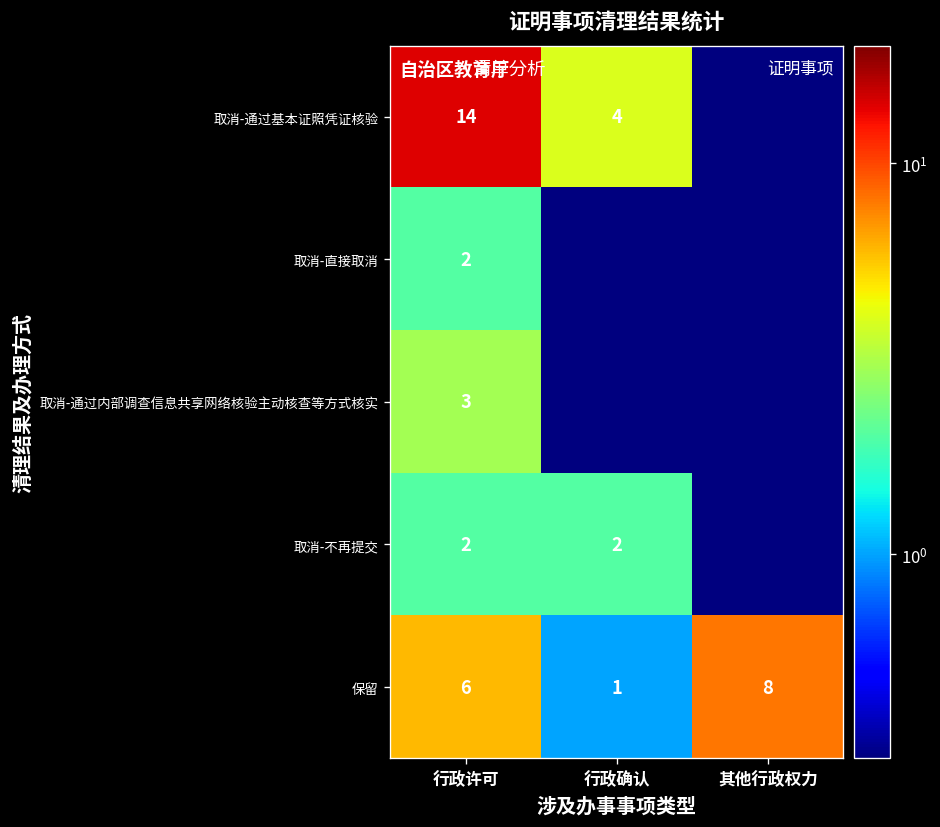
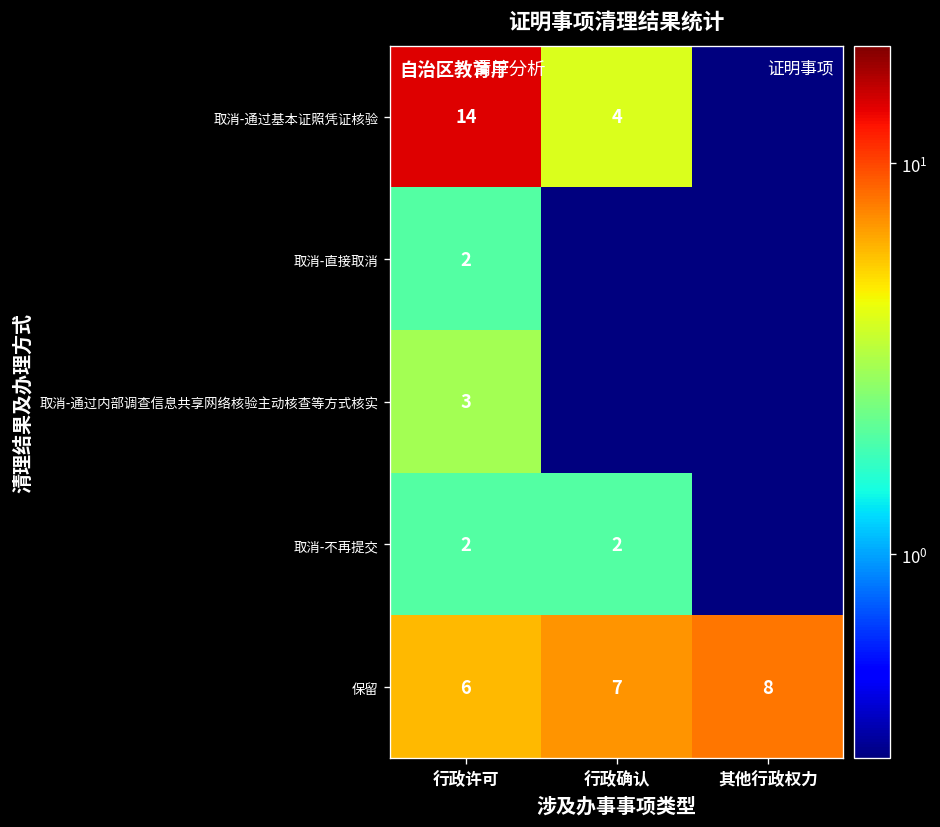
保留, 行政确认: 1 -> 7
